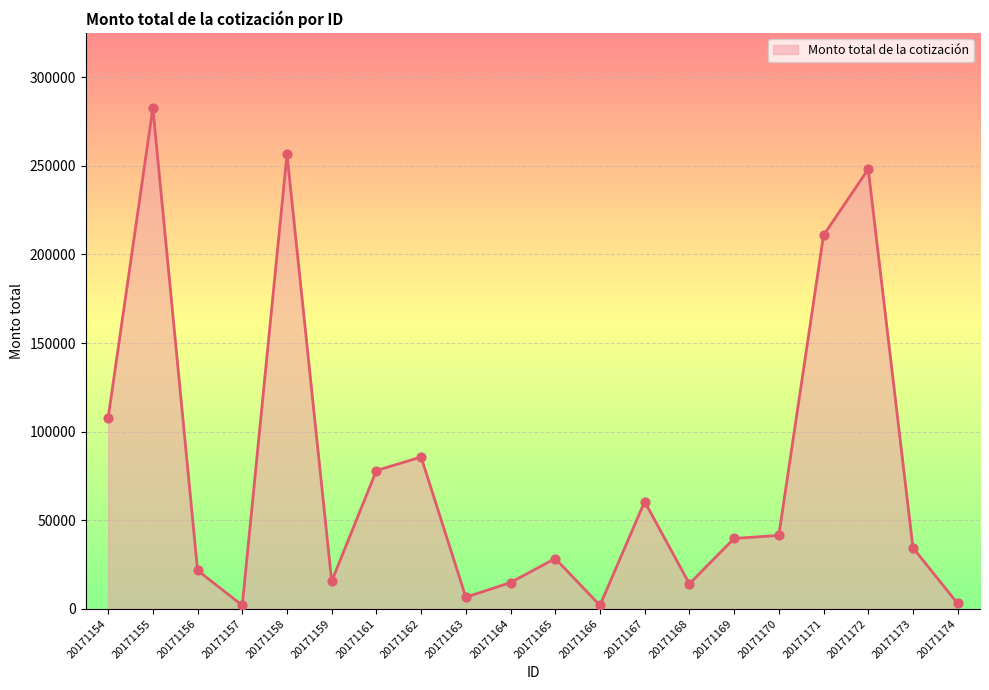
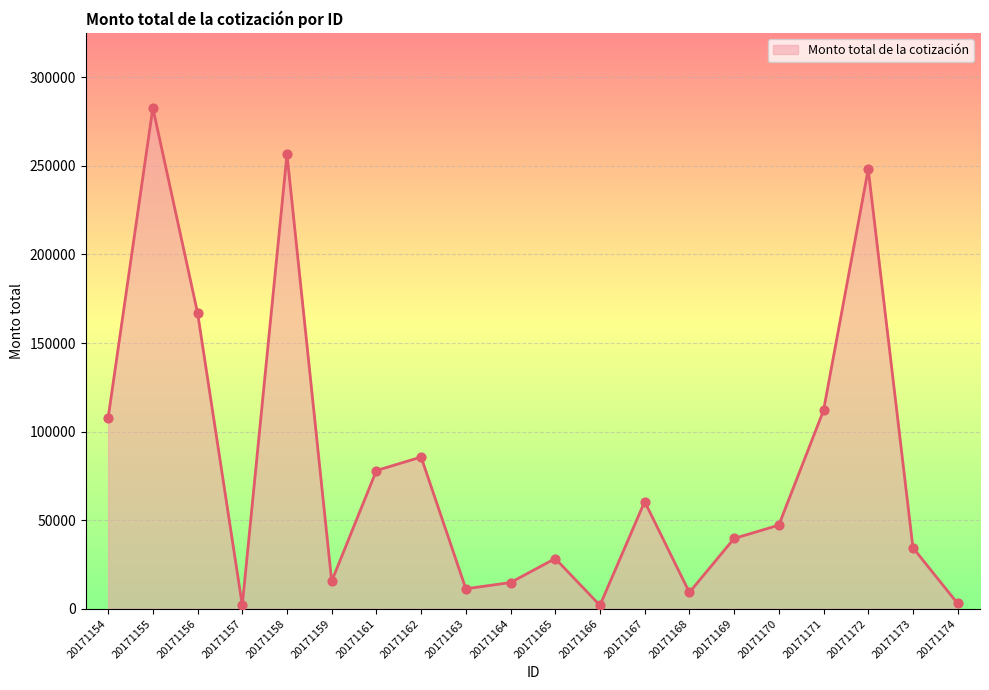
20171156: 22000 -> 167000
20171163: 7000 -> 11000
20171168: 14000 -> 9000
20171170: 41000 -> 47000
20171171: 211000 -> 112000
